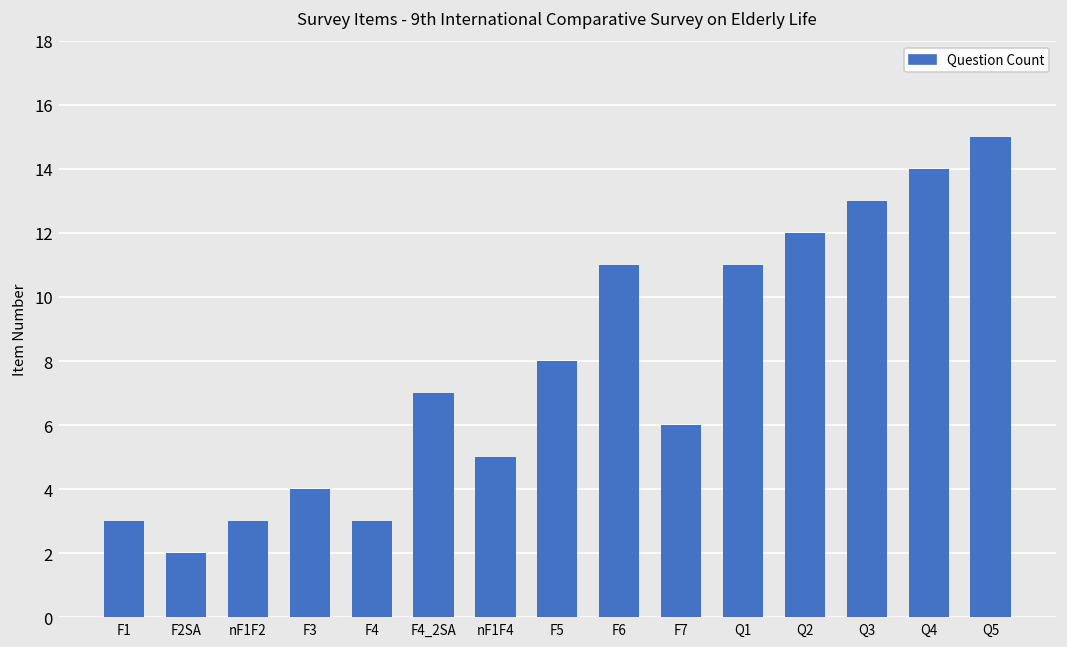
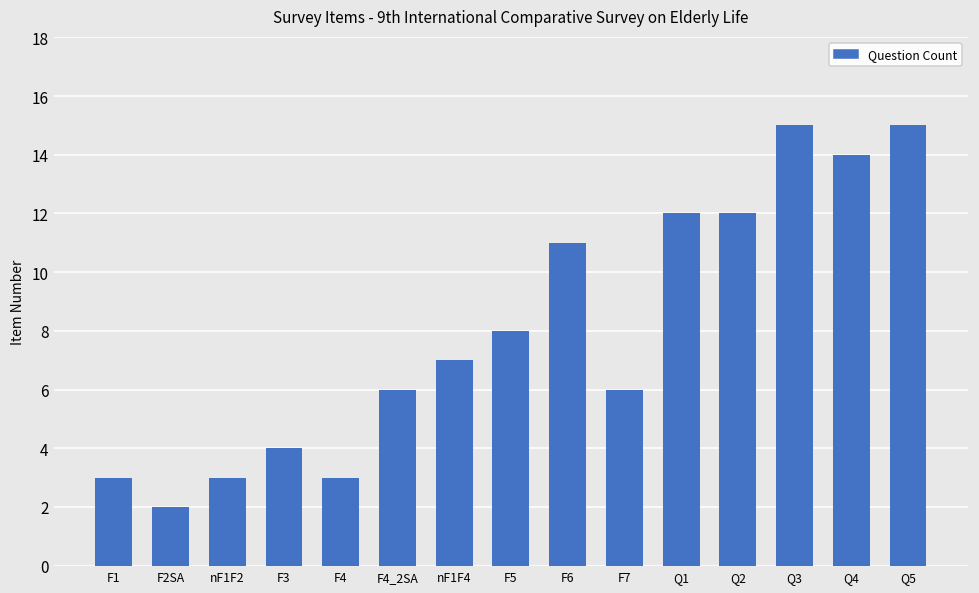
F4_2SA: 7 -> 6
nF1F4: 5 -> 7
Q1: 11 -> 12
Q3: 13 -> 15
